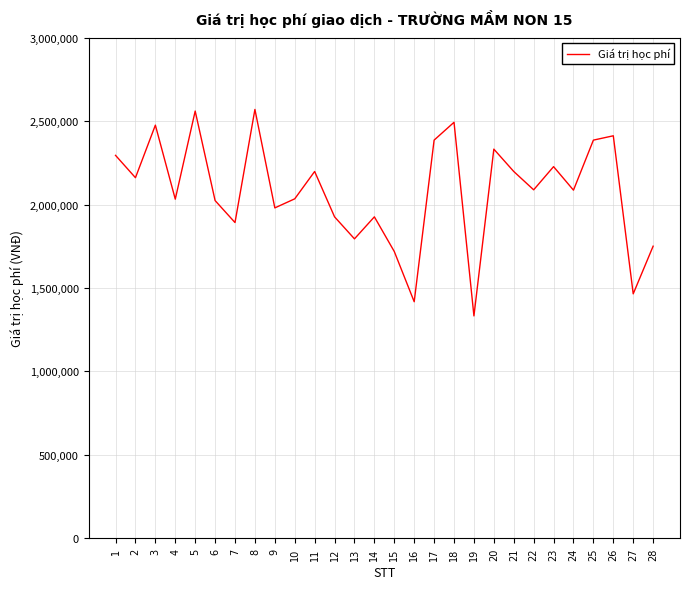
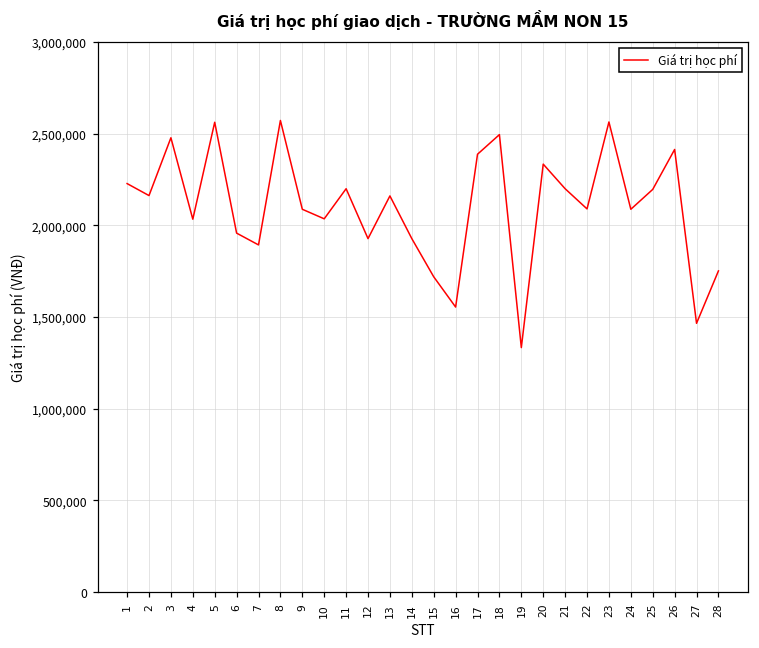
1: 2,300,000 -> 2,230,000
6: 2,020,000 -> 1,960,000
9: 1,980,000 -> 2,090,000
13: 1,800,000 -> 2,160,000
16: 1,420,000 -> 1,550,000
23: 2,230,000 -> 2,560,000
25: 2,390,000 -> 2,200,000
